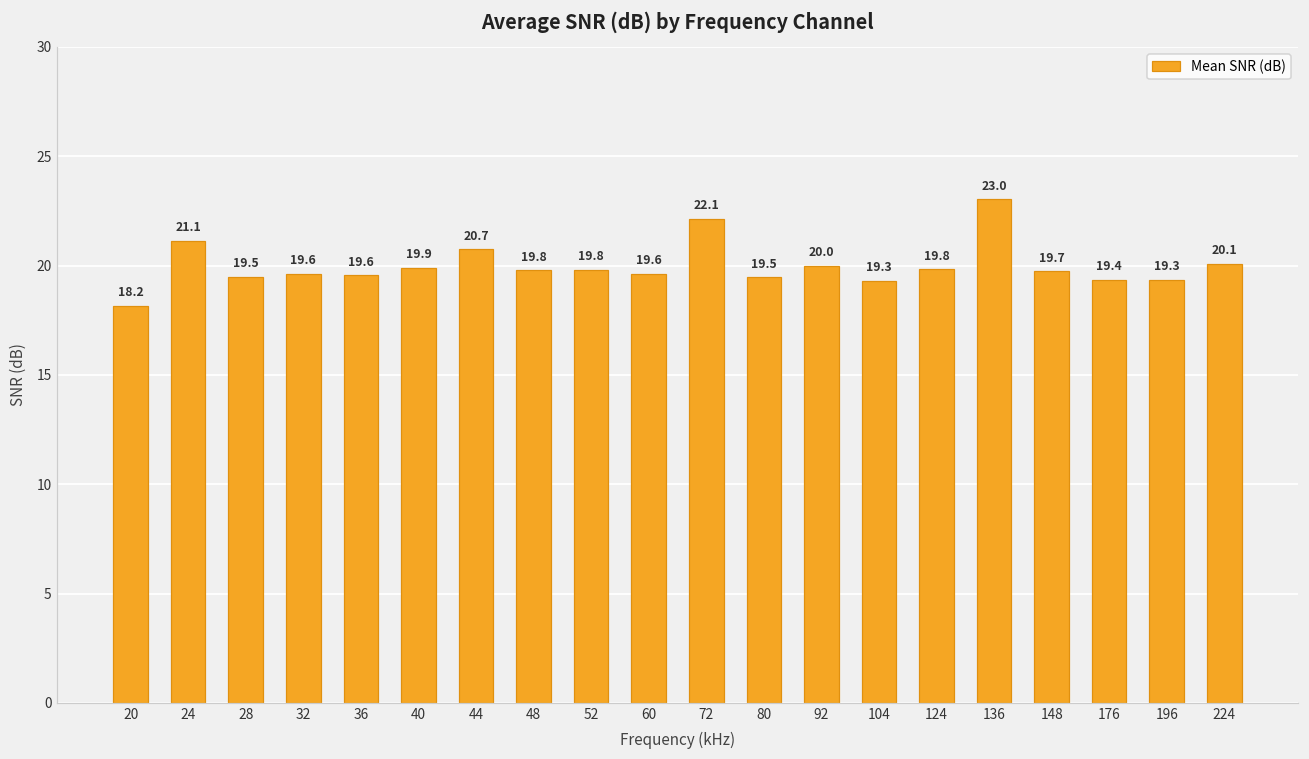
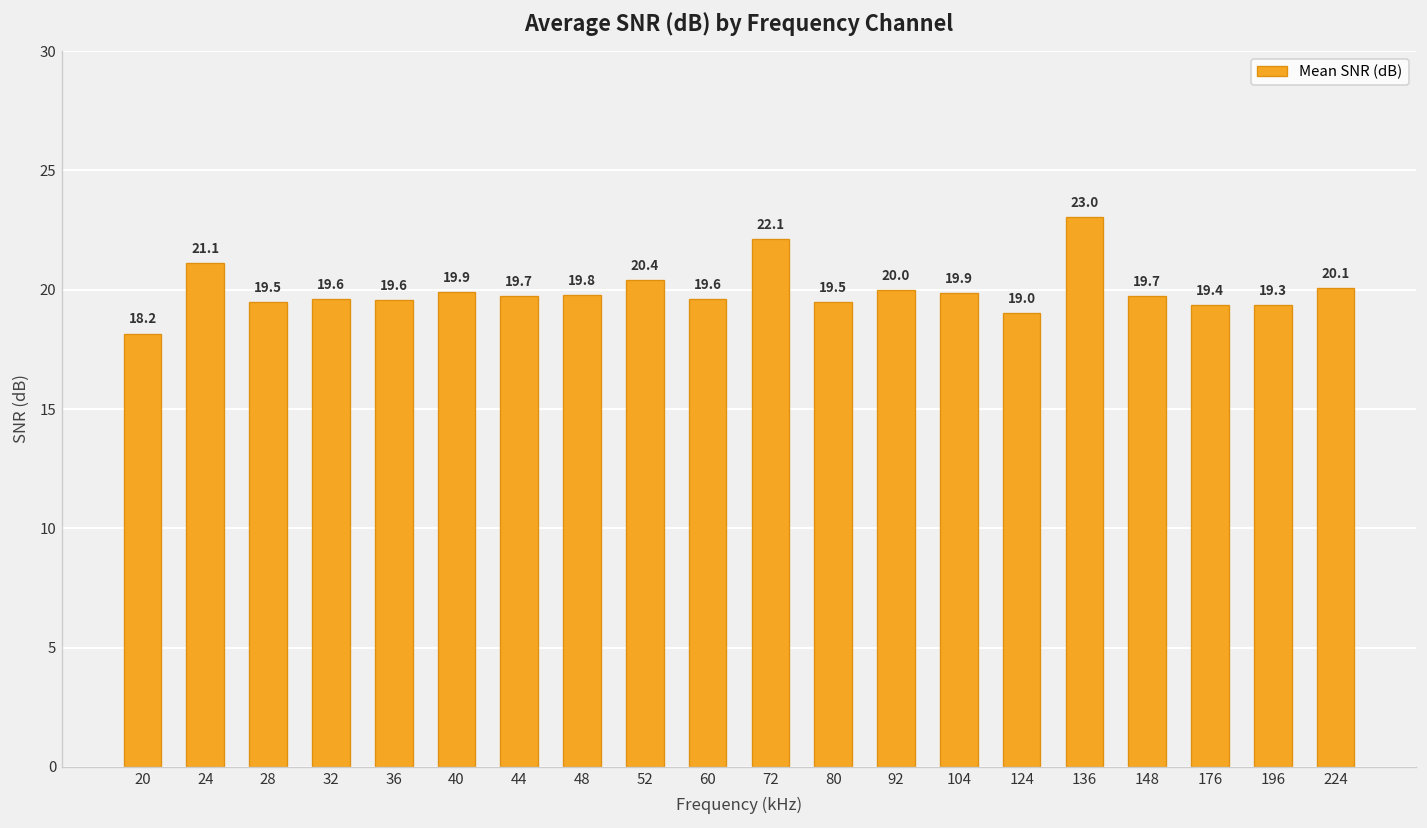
44: 20.7 -> 19.7
52: 19.8 -> 20.4
104: 19.3 -> 19.9
124: 19.8 -> 19.0
